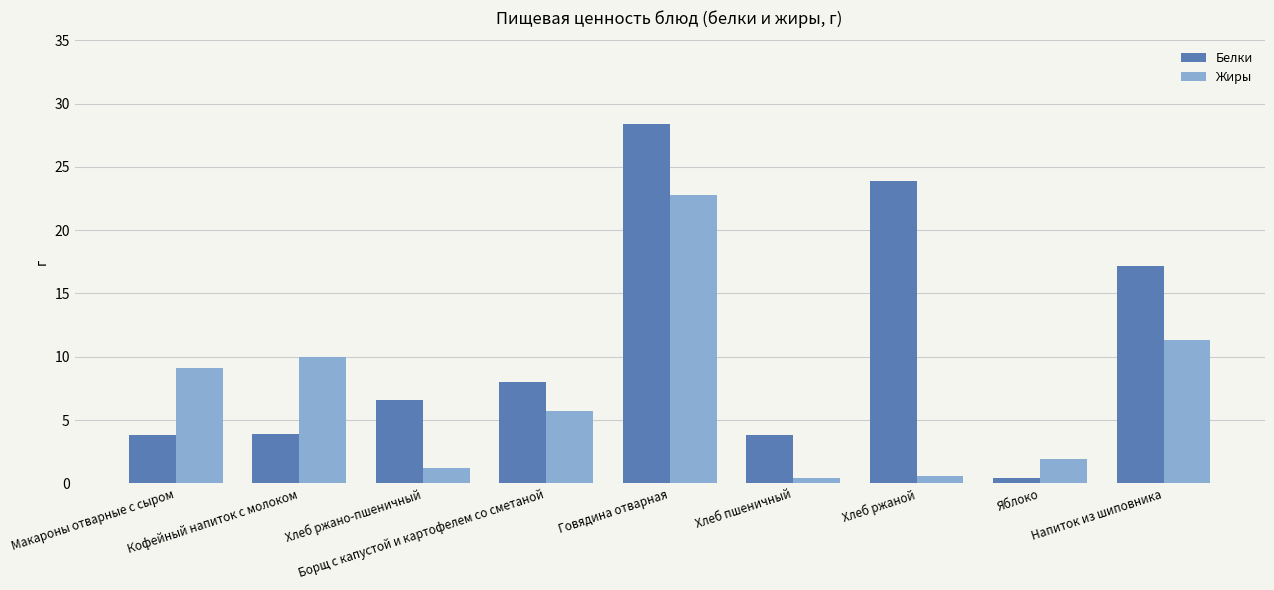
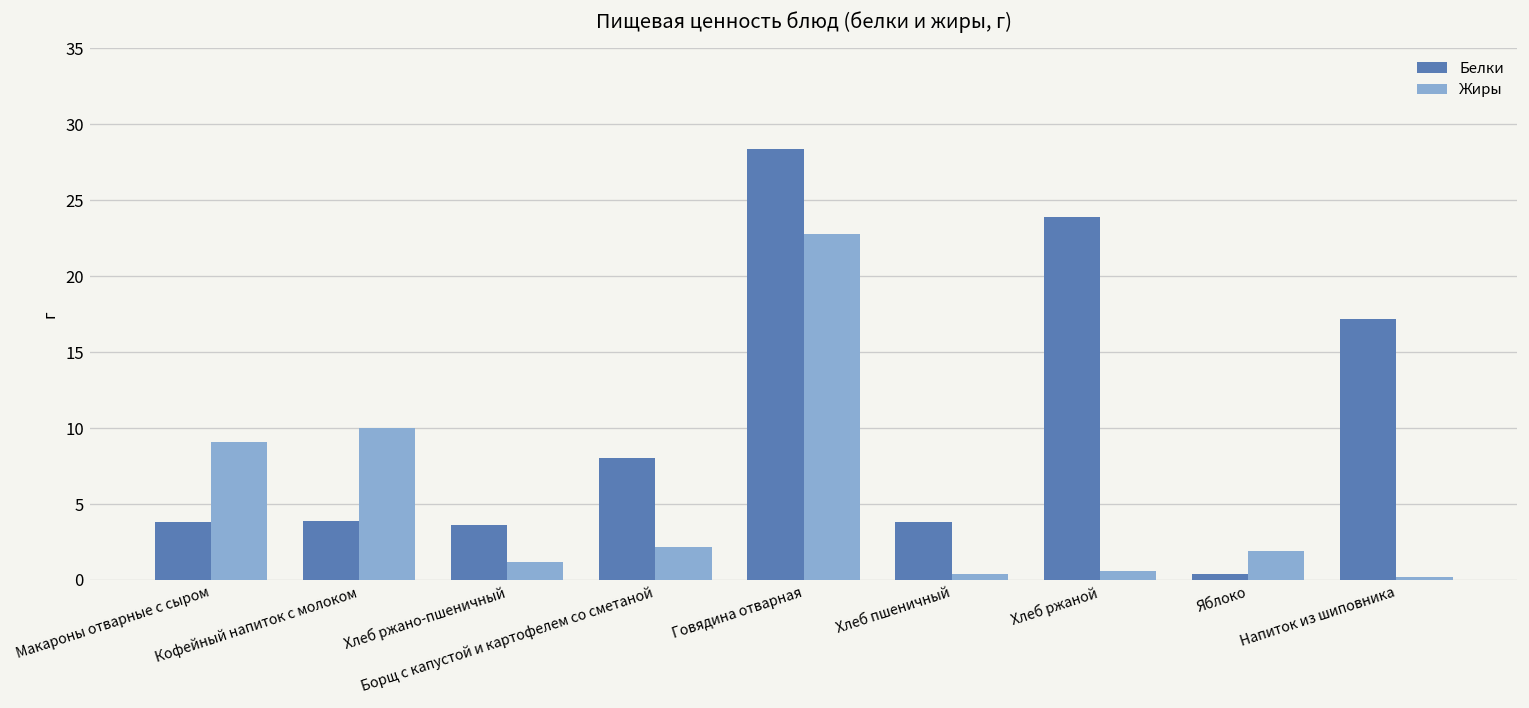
Белки, Хлеб ржано-пшеничный: 6.6 -> 3.6
Жиры, Борщ с капустой и картофелем со сметаной: 5.7 -> 2.2
Жиры, Напиток из шиповника: 11.3 -> 0.2
